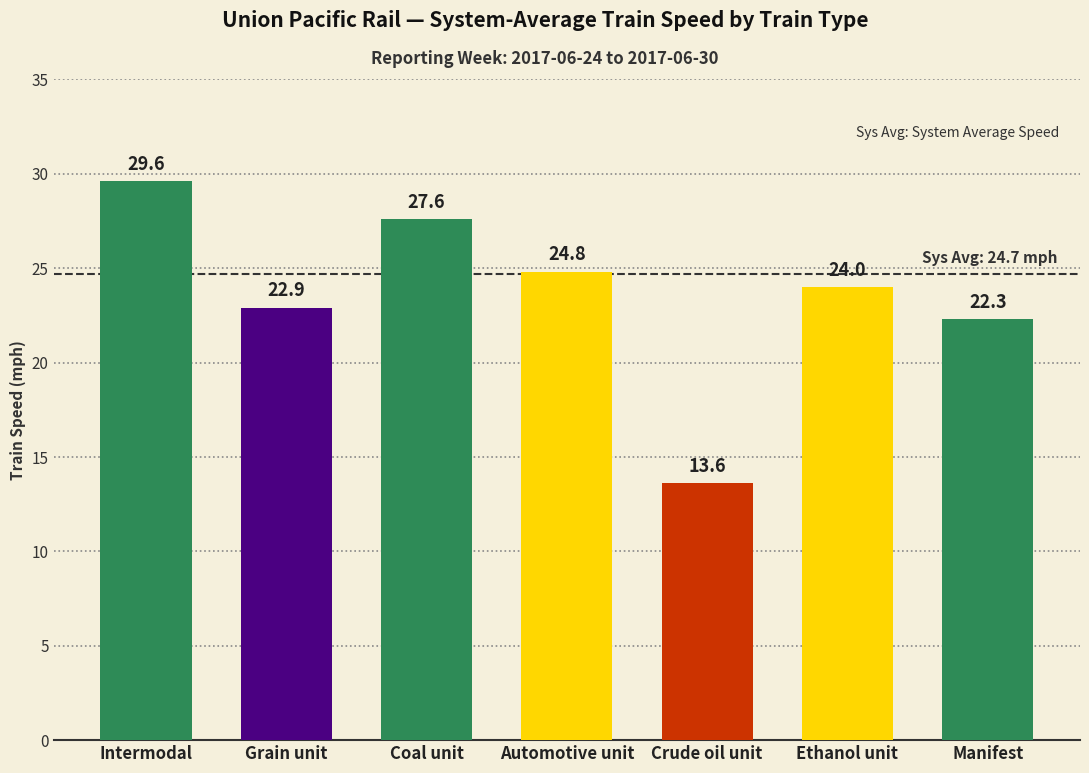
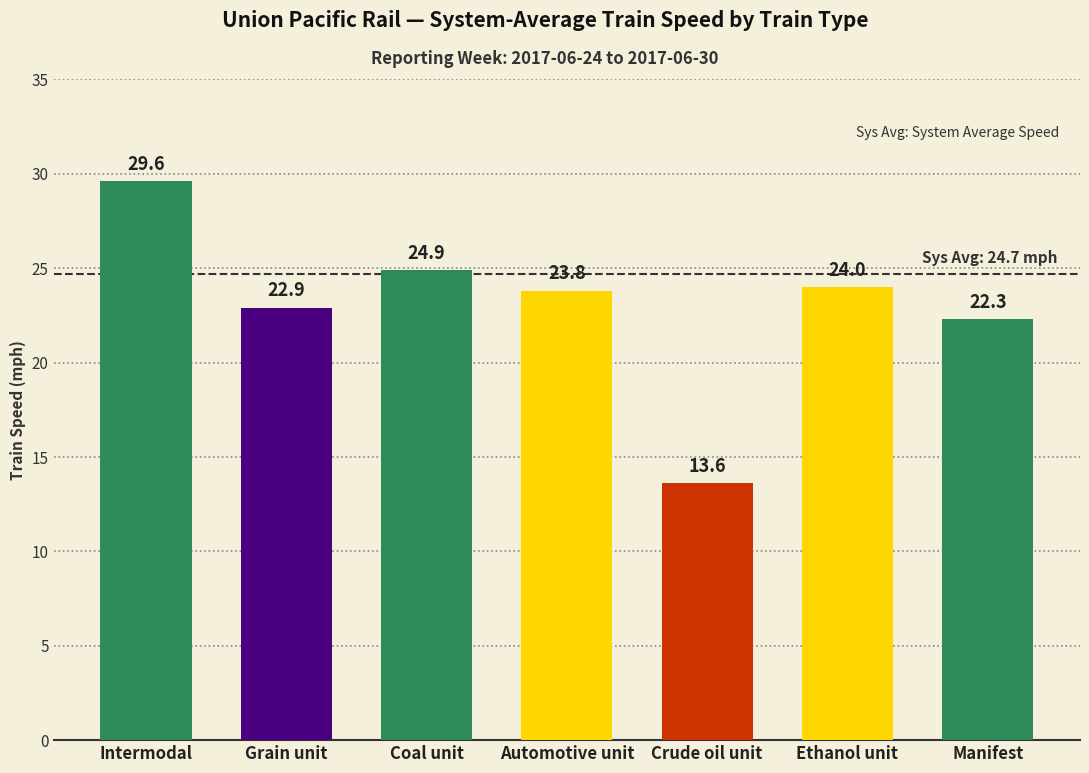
Coal unit: 27.6 -> 24.9
Automotive unit: 24.8 -> 23.8
